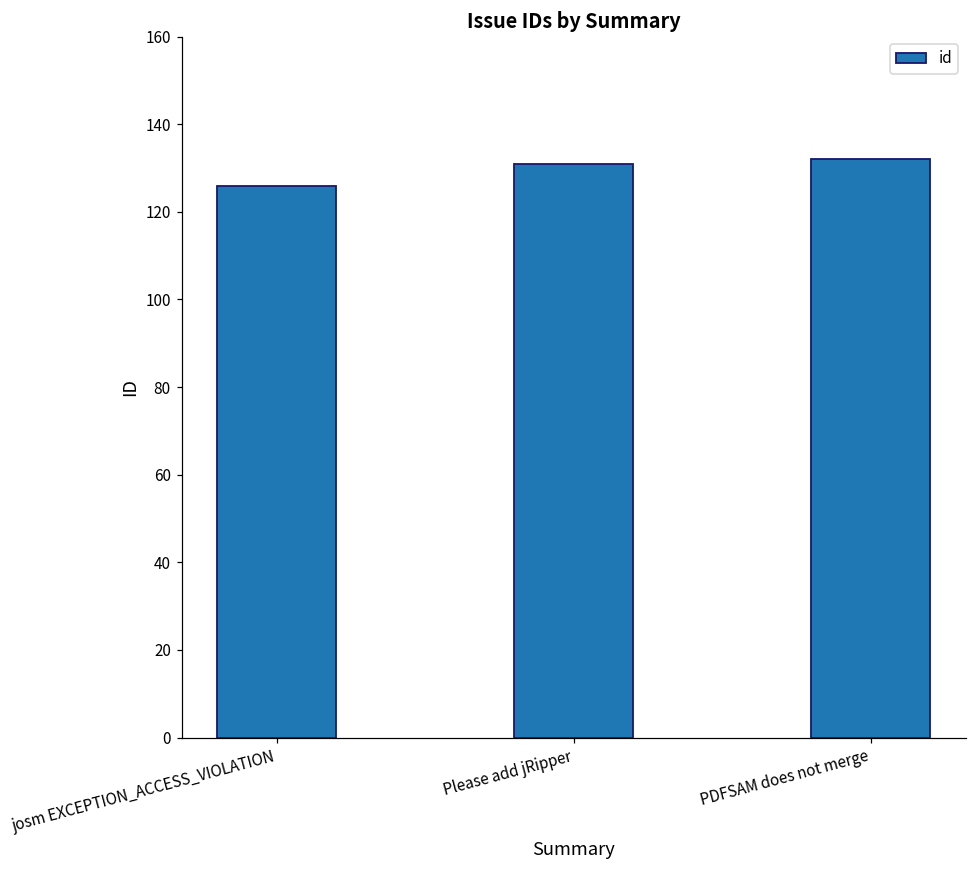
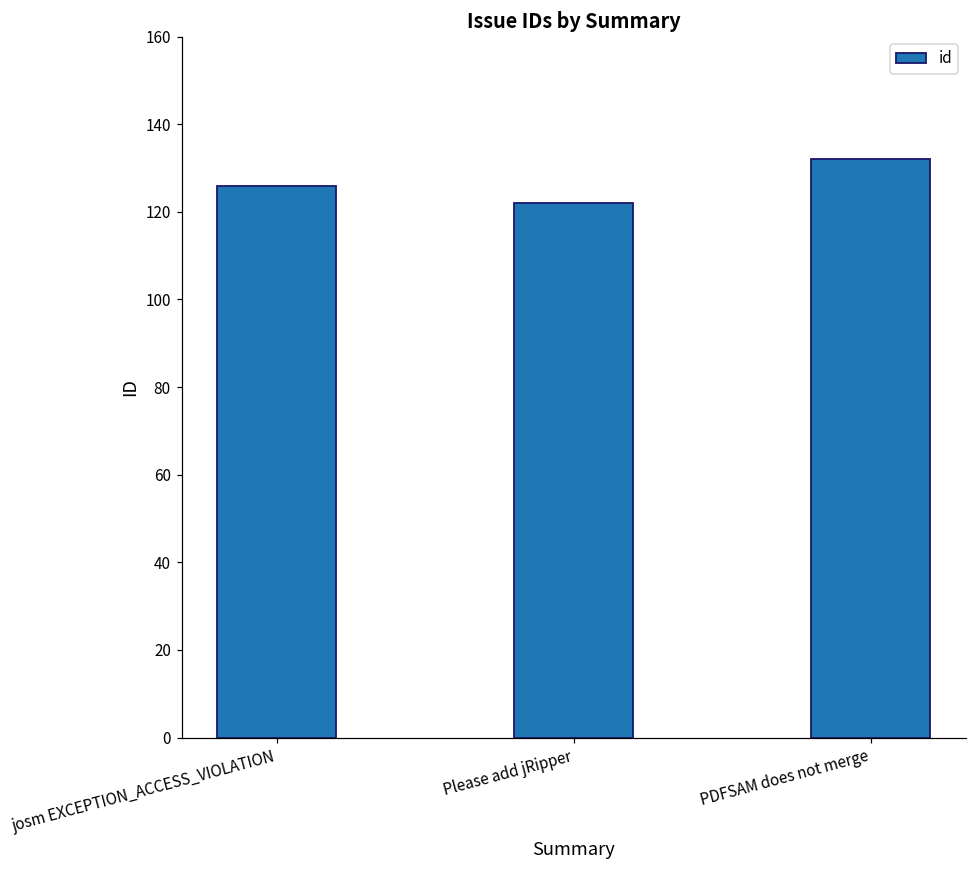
Please add jRipper: 131 -> 122
